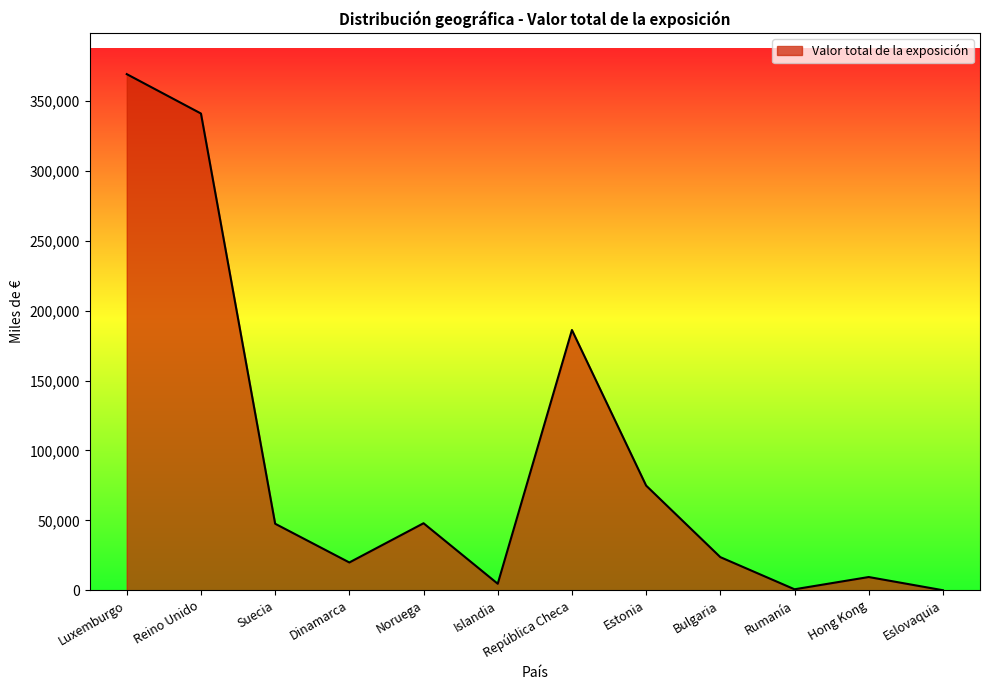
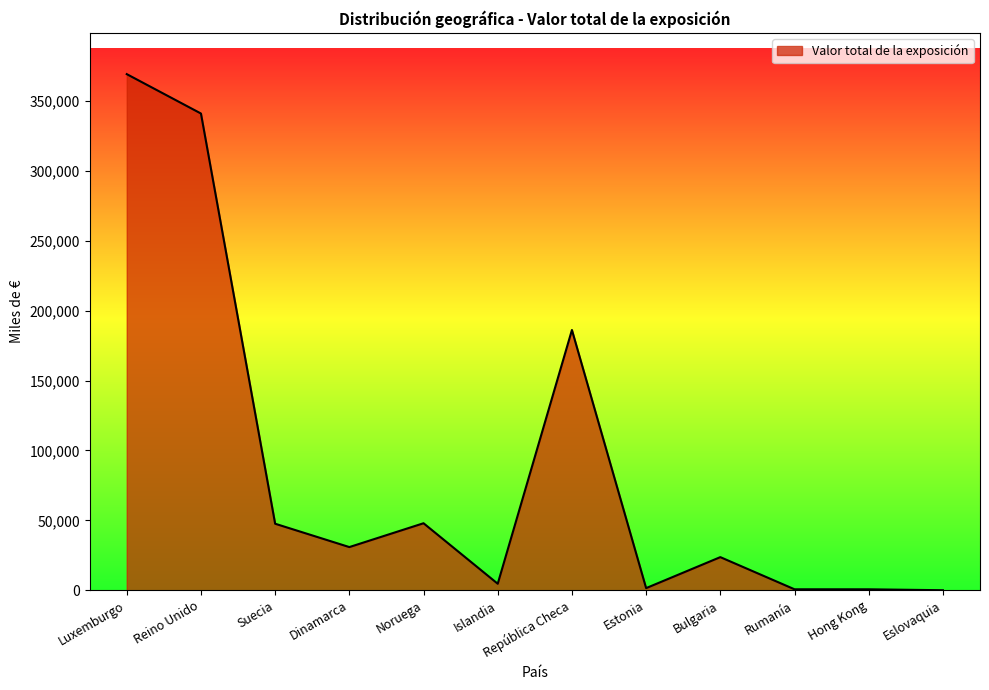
Dinamarca: 20,000 -> 31,000
Estonia: 75,000 -> 2,000
Hong Kong: 9,000 -> 1,000
